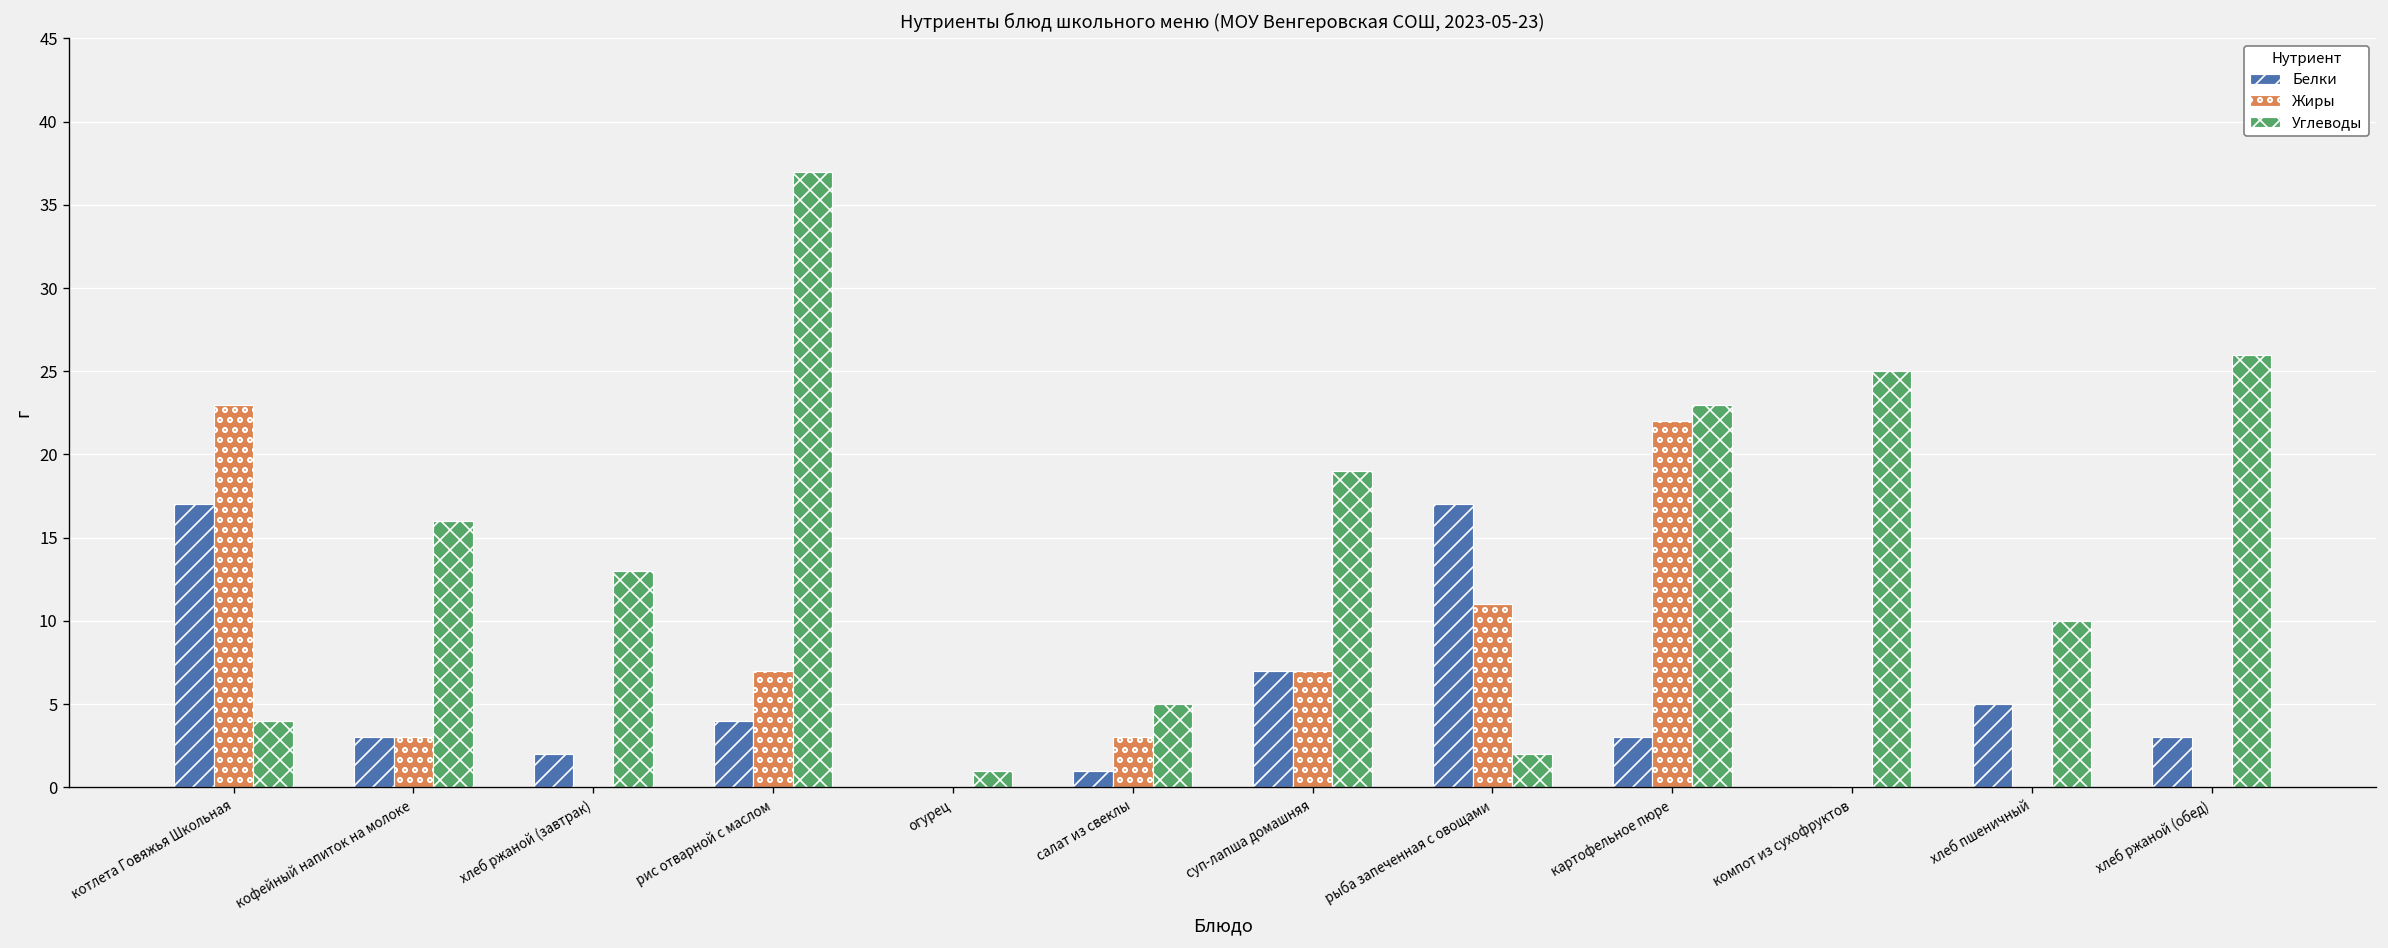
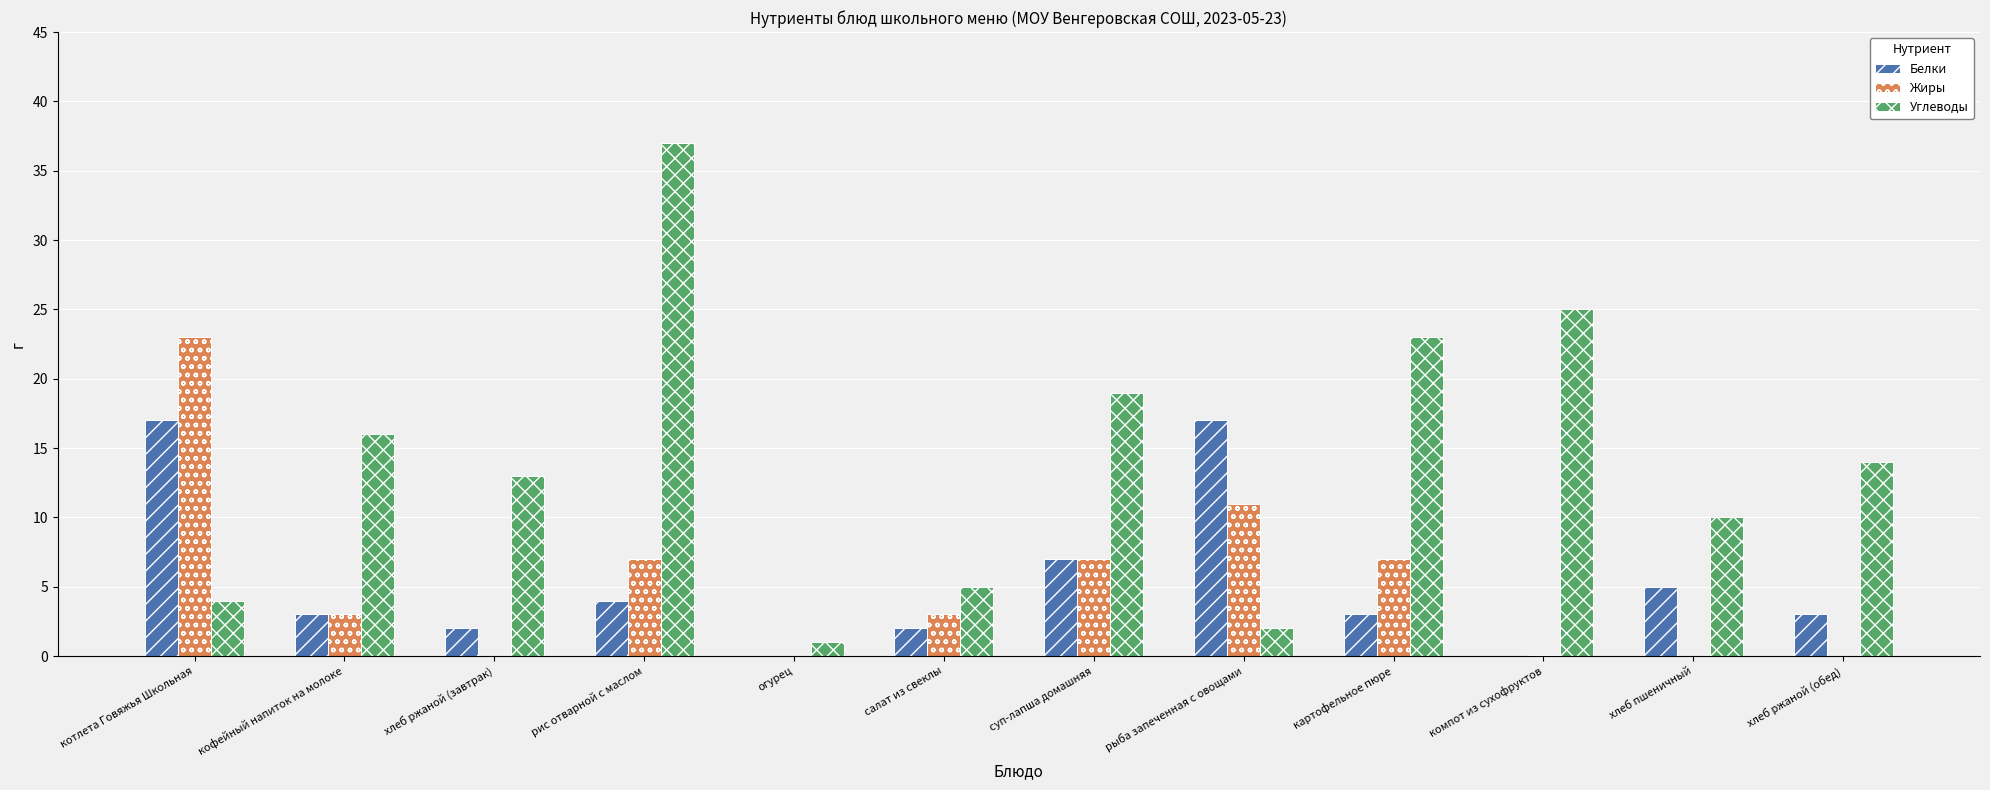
Белки, салат из свеклы: 1 -> 2
Жиры, картофельное пюре: 22 -> 7
Углеводы, хлеб ржаной (обед): 26 -> 14
